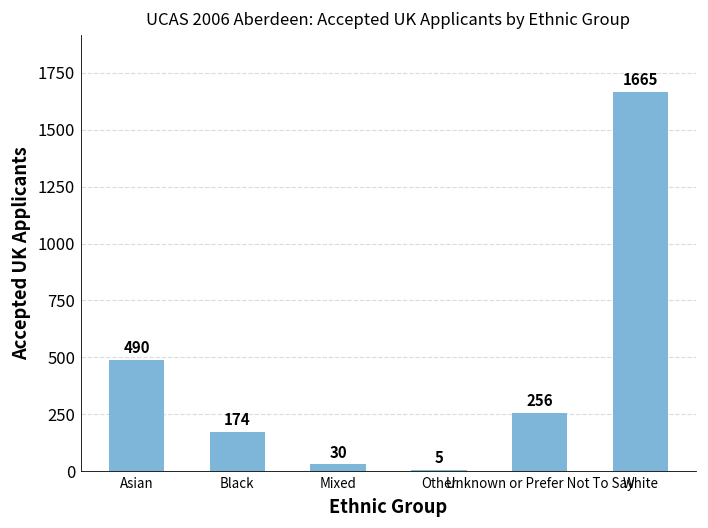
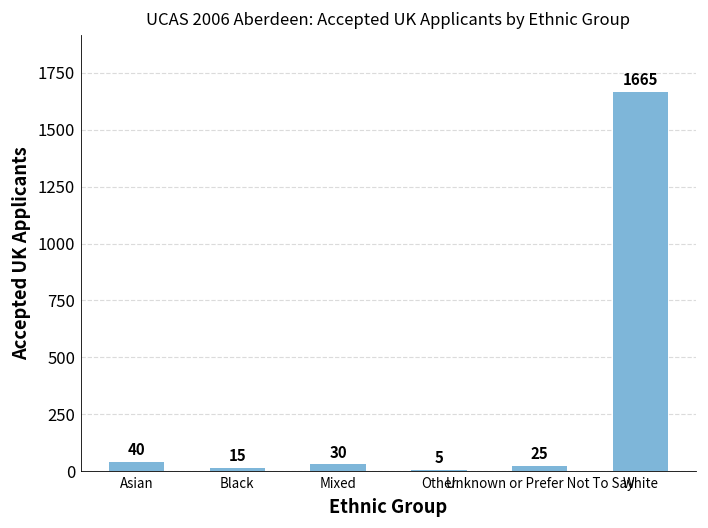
Asian: 490 -> 40
Black: 174 -> 15
Unknown or Prefer Not To Say: 256 -> 25
